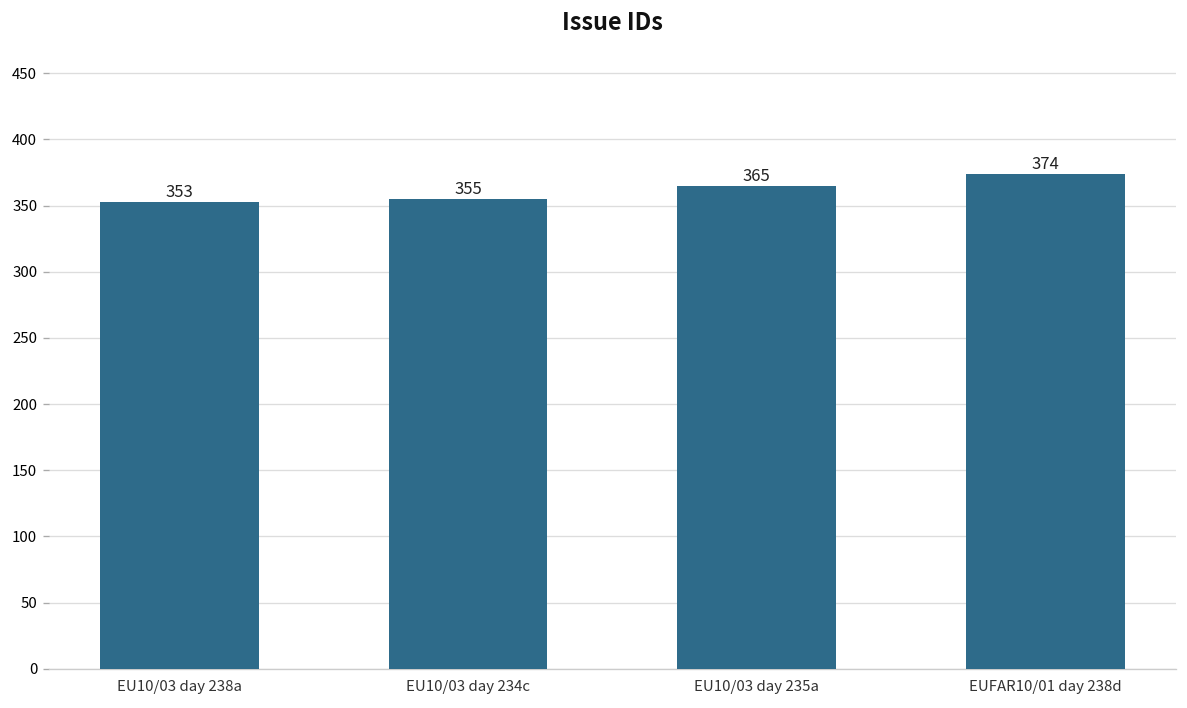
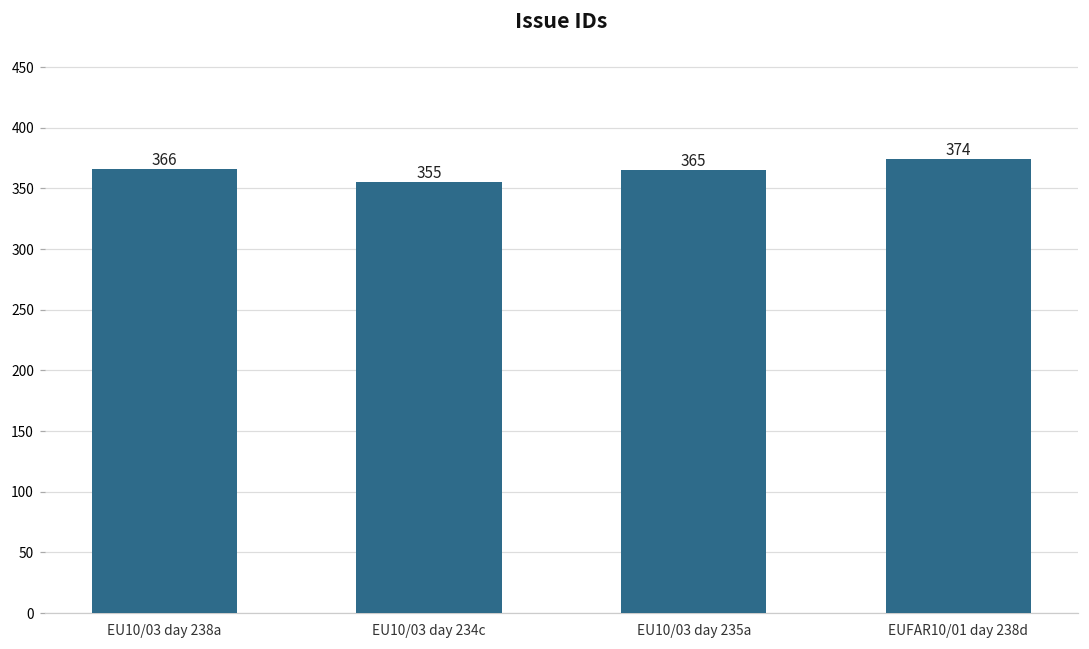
EU10/03 day 238a: 353 -> 366
